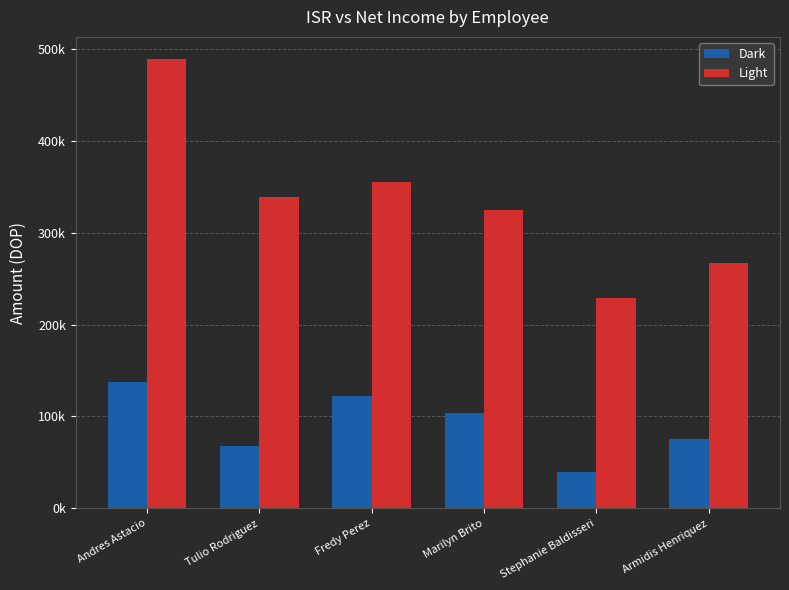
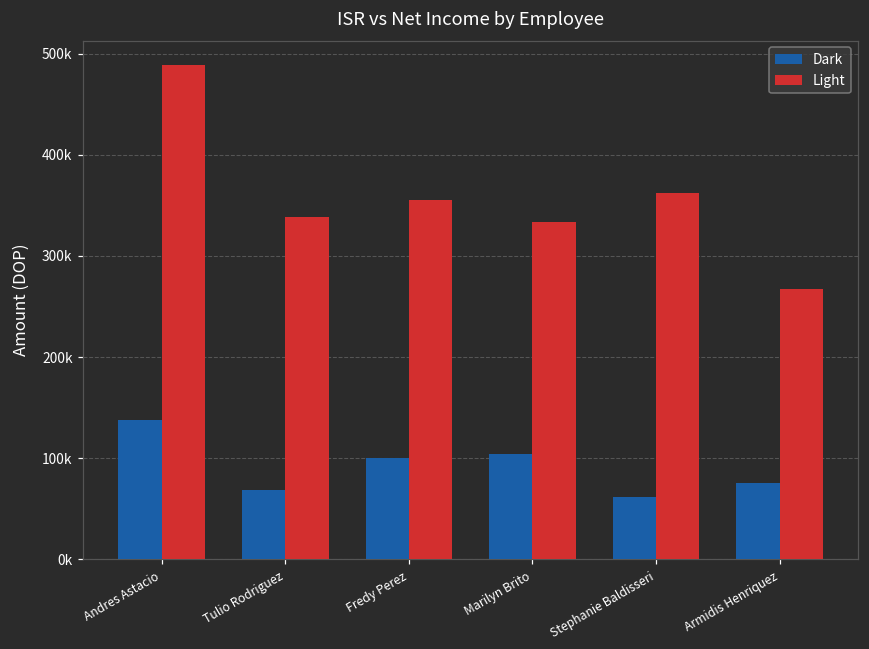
Dark, Fredy Perez: 120000 -> 100000
Light, Marilyn Brito: 320000 -> 330000
Dark, Stephanie Baldisseri: 40000 -> 60000
Light, Stephanie Baldisseri: 230000 -> 360000
